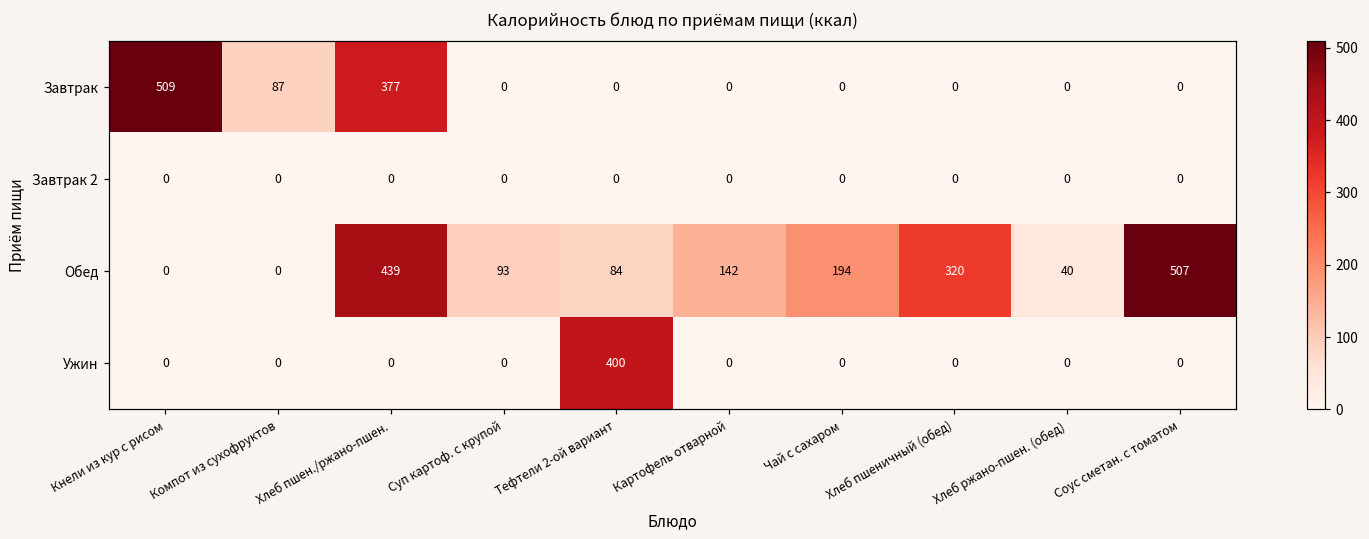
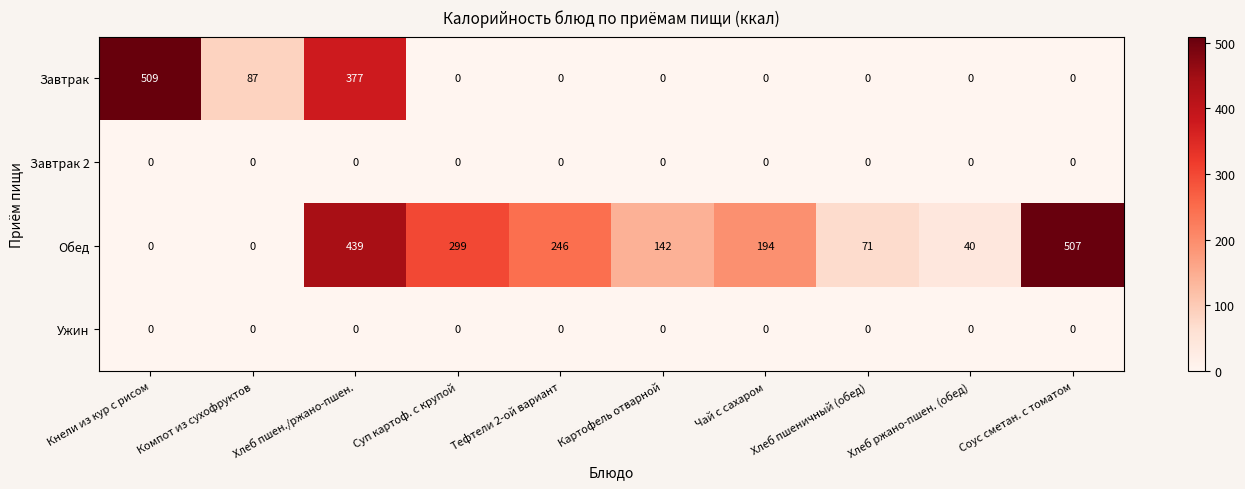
Обед, Суп картоф. с крупой: 93 -> 299
Обед, Тефтели 2-ой вариант: 84 -> 246
Обед, Хлеб пшеничный (обед): 320 -> 71
Ужин, Тефтели 2-ой вариант: 400 -> 0
